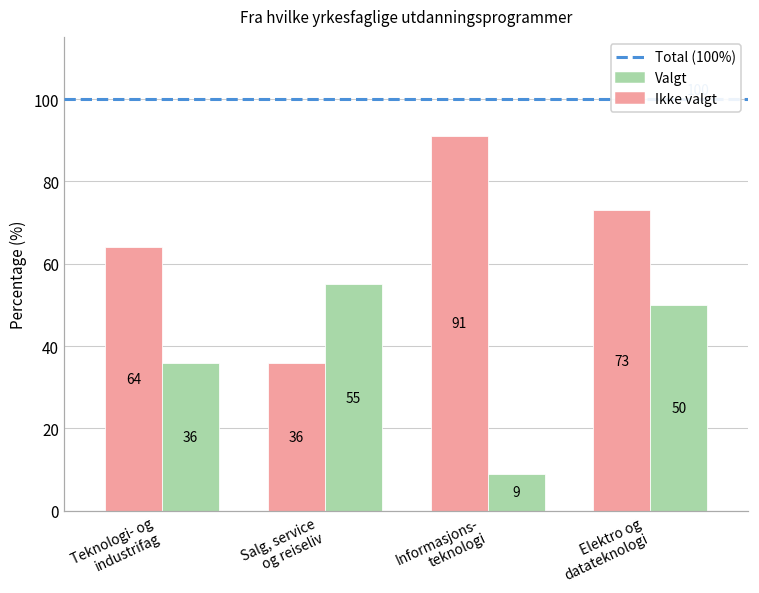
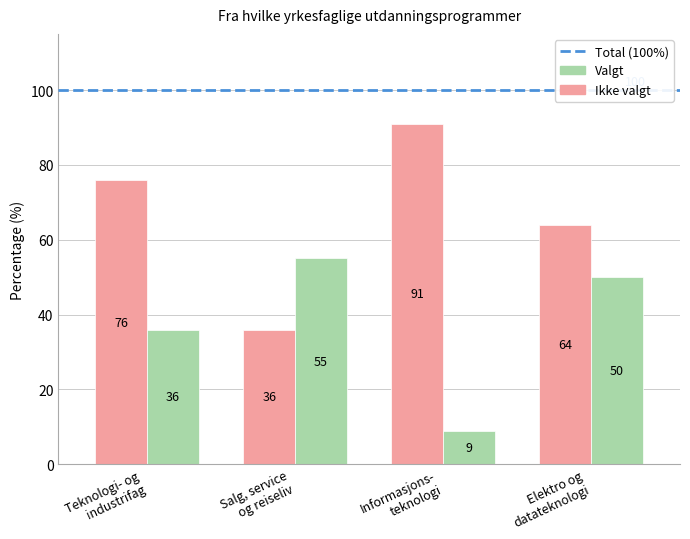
Ikke valgt, Teknologi- og industrifag: 64 -> 76
Ikke valgt, Elektro og datateknologi: 73 -> 64
